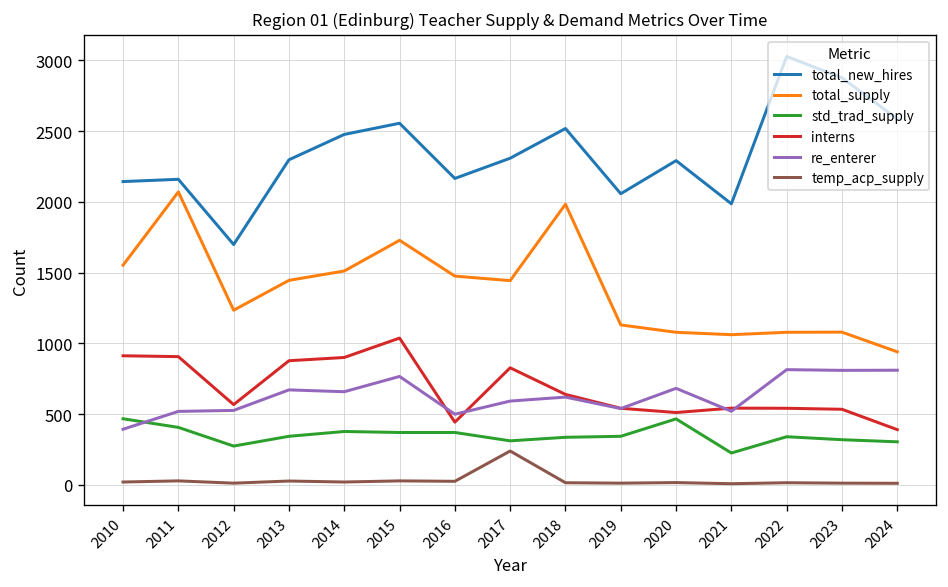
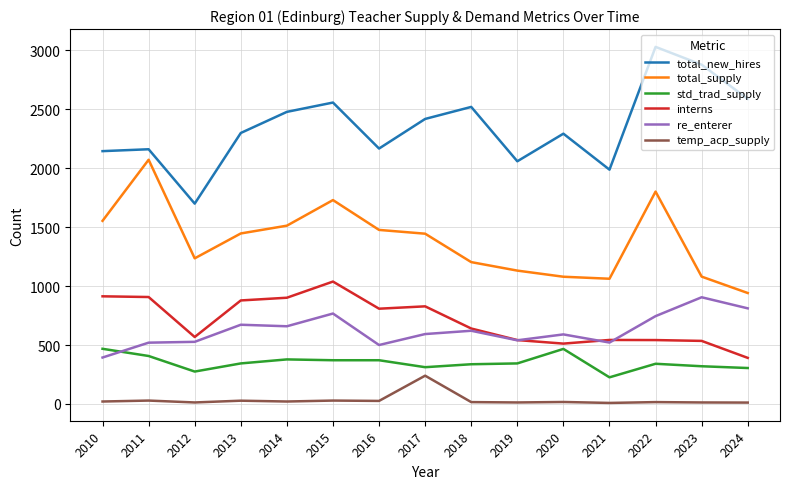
interns, 2016: 440 -> 810
total_new_hires, 2017: 2310 -> 2420
total_supply, 2018: 1980 -> 1200
re_enterer, 2020: 680 -> 590
total_supply, 2022: 1080 -> 1800
re_enterer, 2022: 820 -> 750
re_enterer, 2023: 810 -> 910
